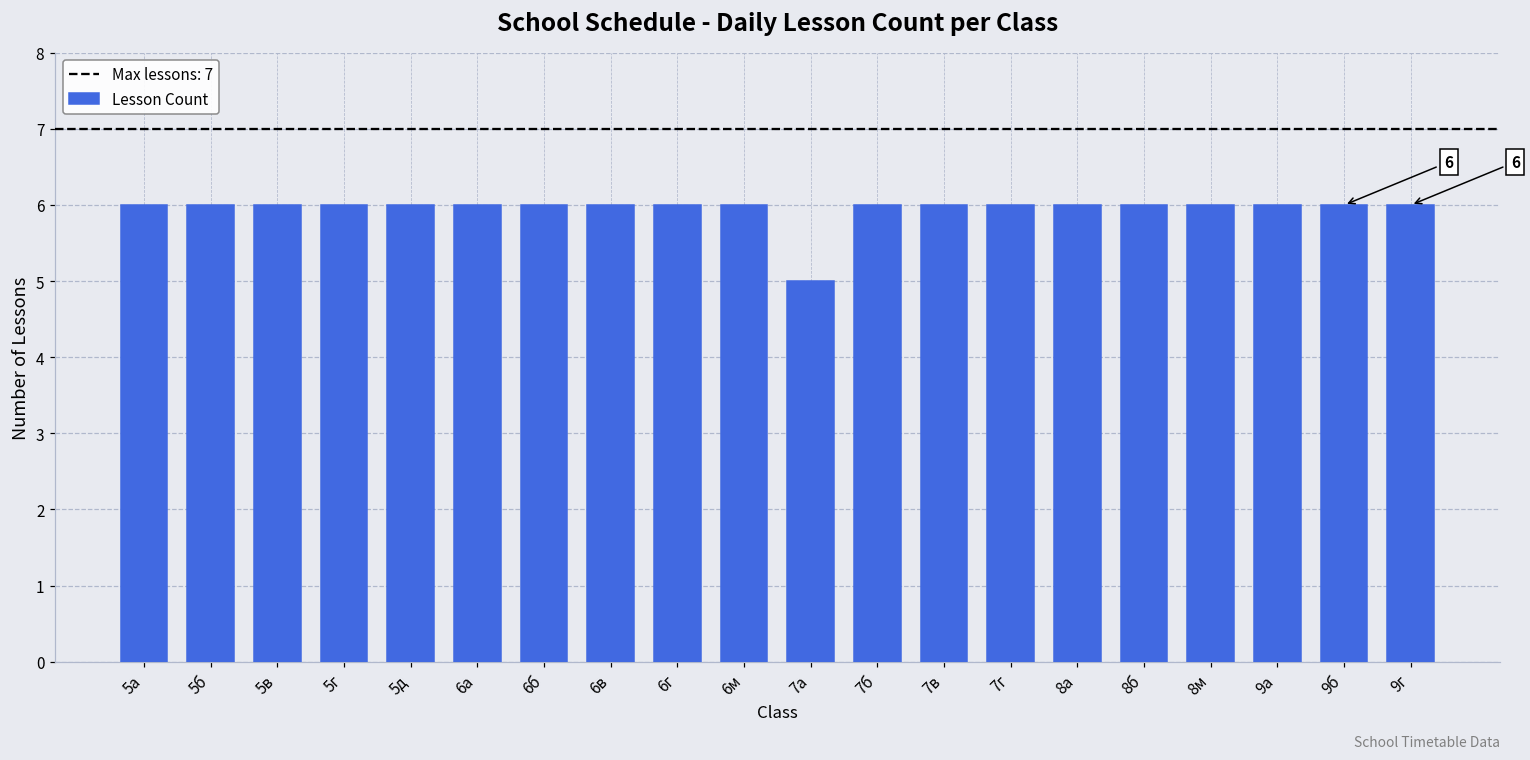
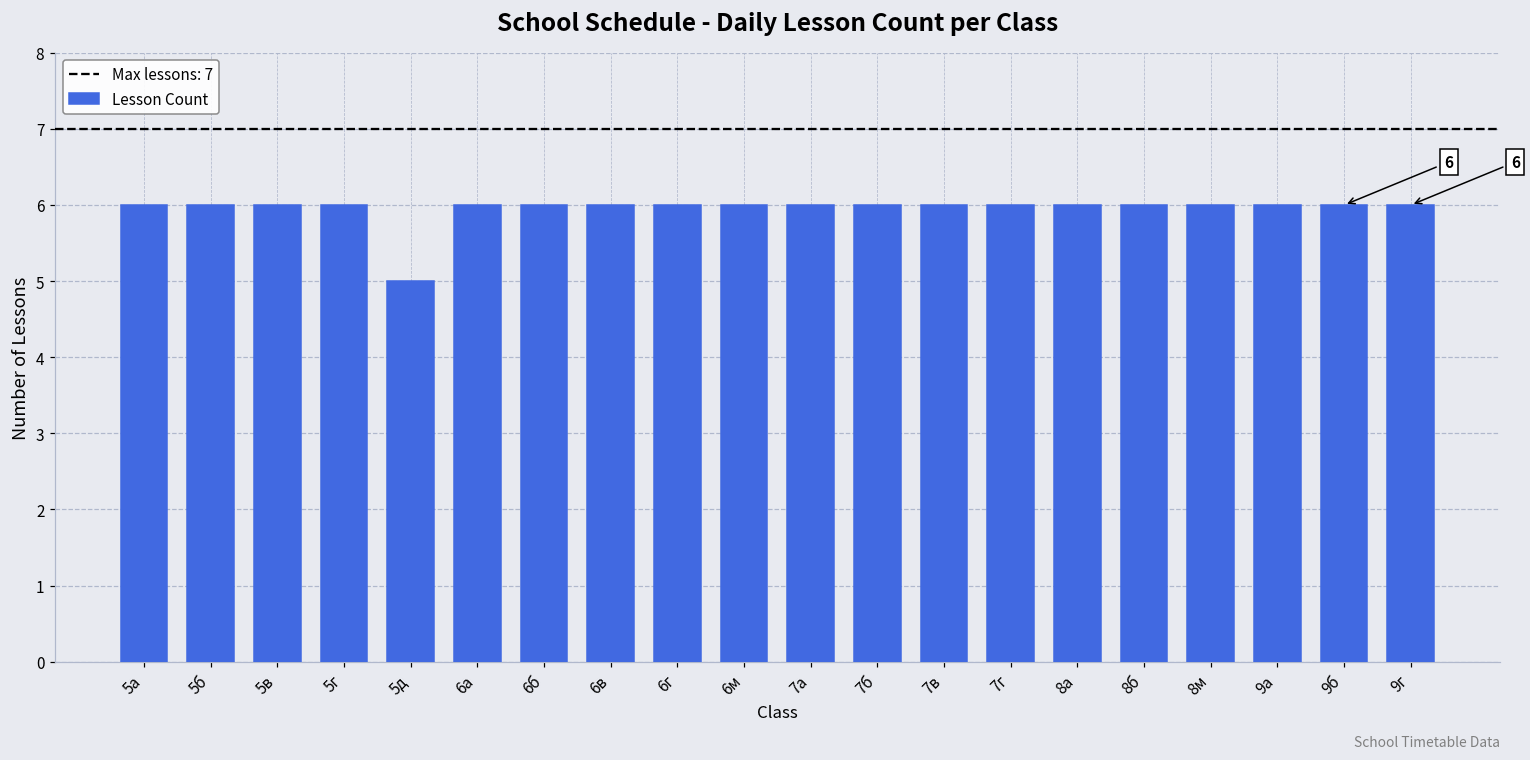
5д: 6 -> 5
7а: 5 -> 6
